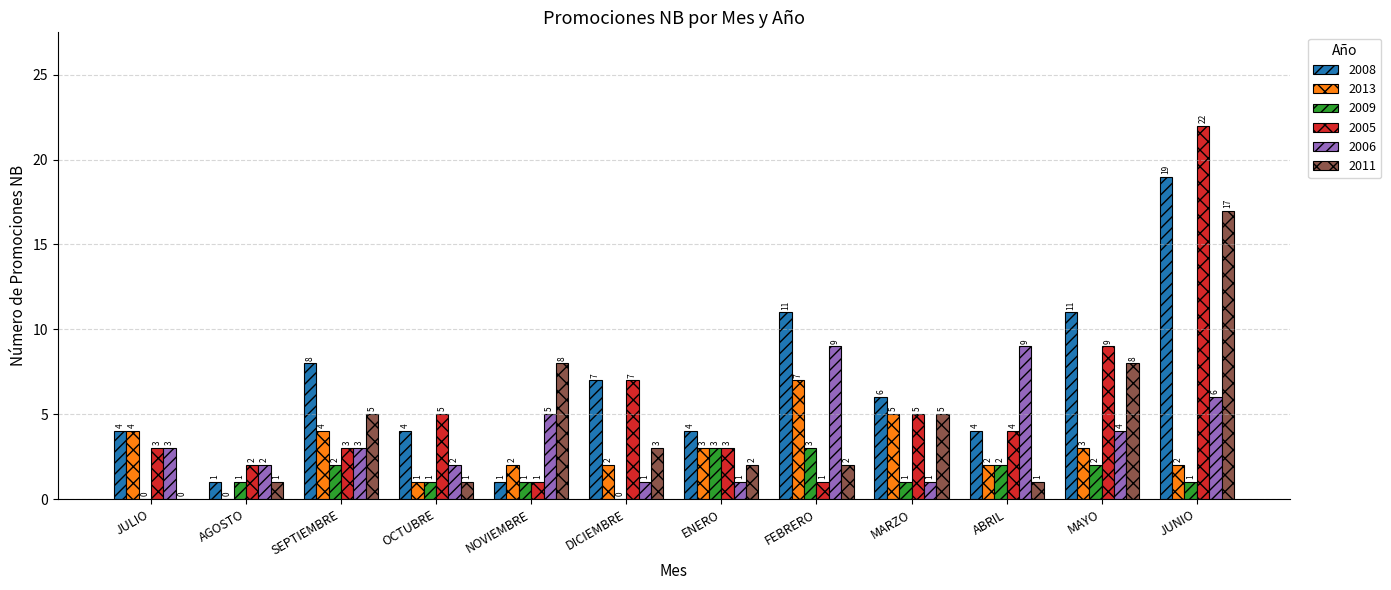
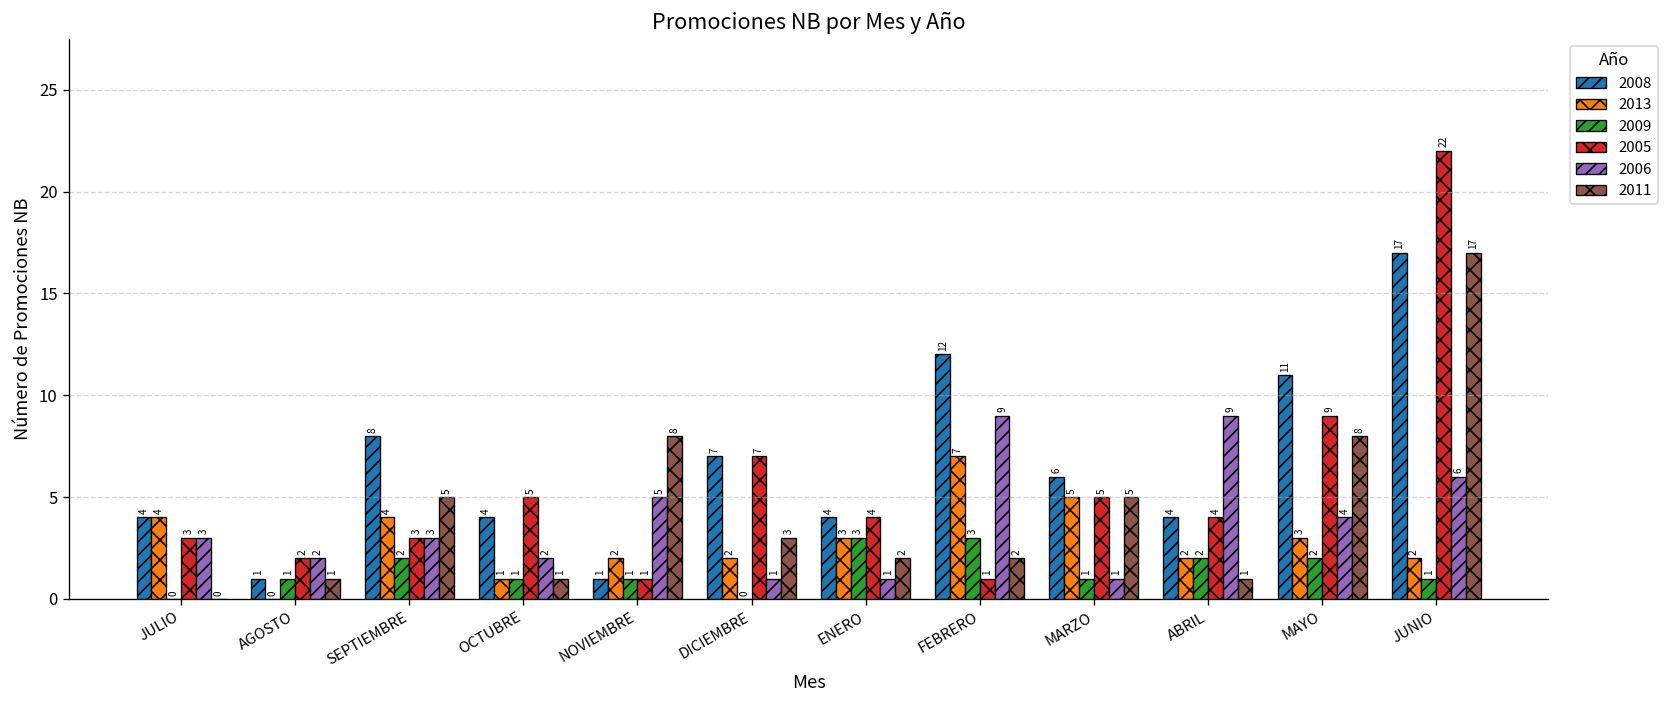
2005, ENERO: 3 -> 4
2008, FEBRERO: 11 -> 12
2008, JUNIO: 19 -> 17
